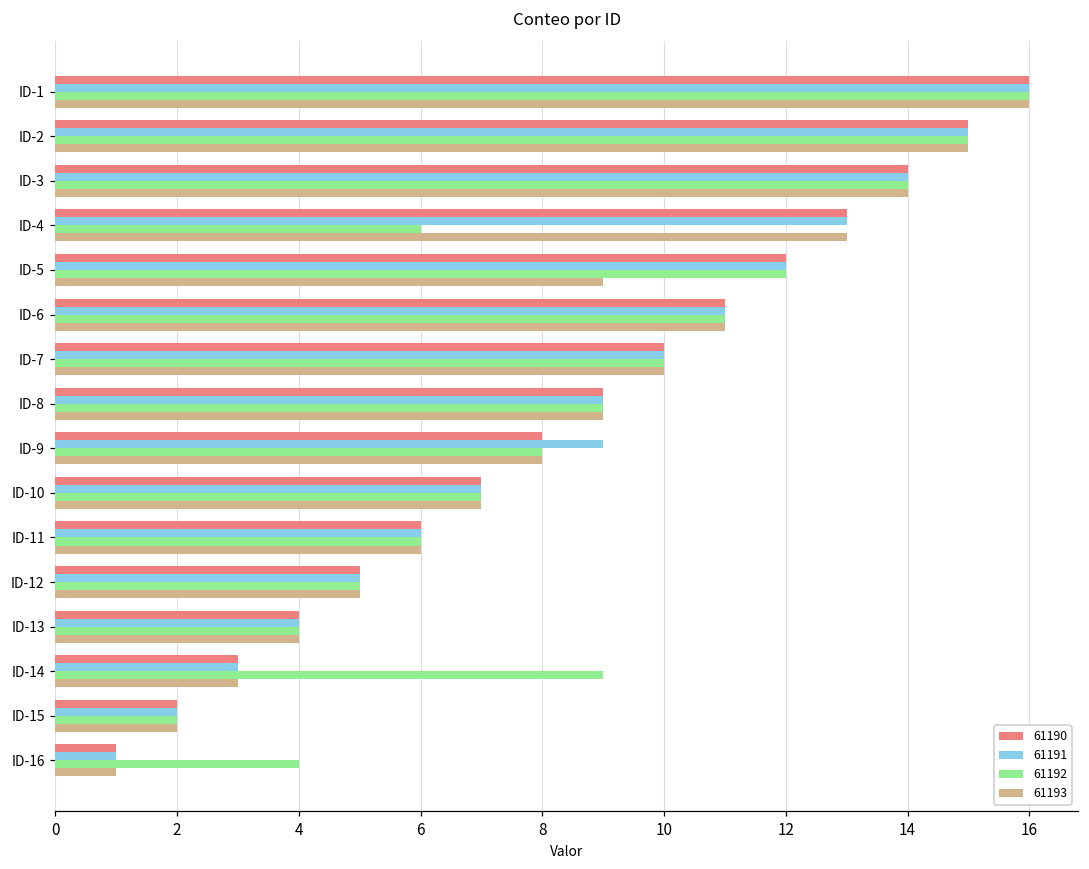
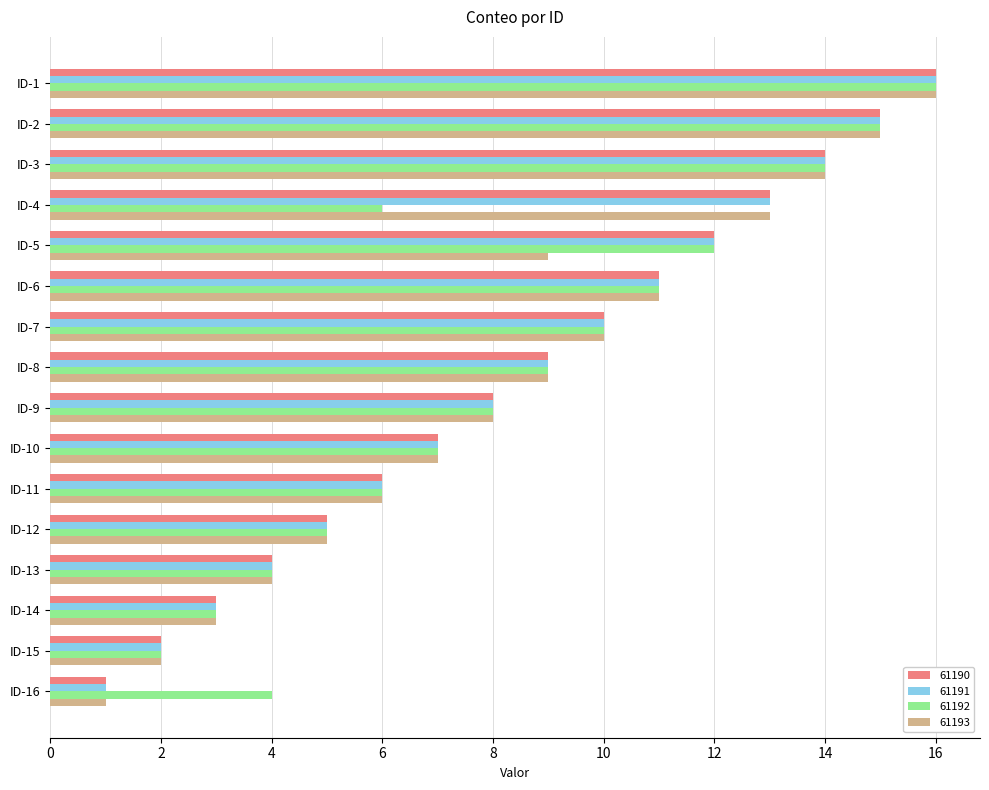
61191, ID-9: 9 -> 8
61192, ID-14: 9 -> 3
